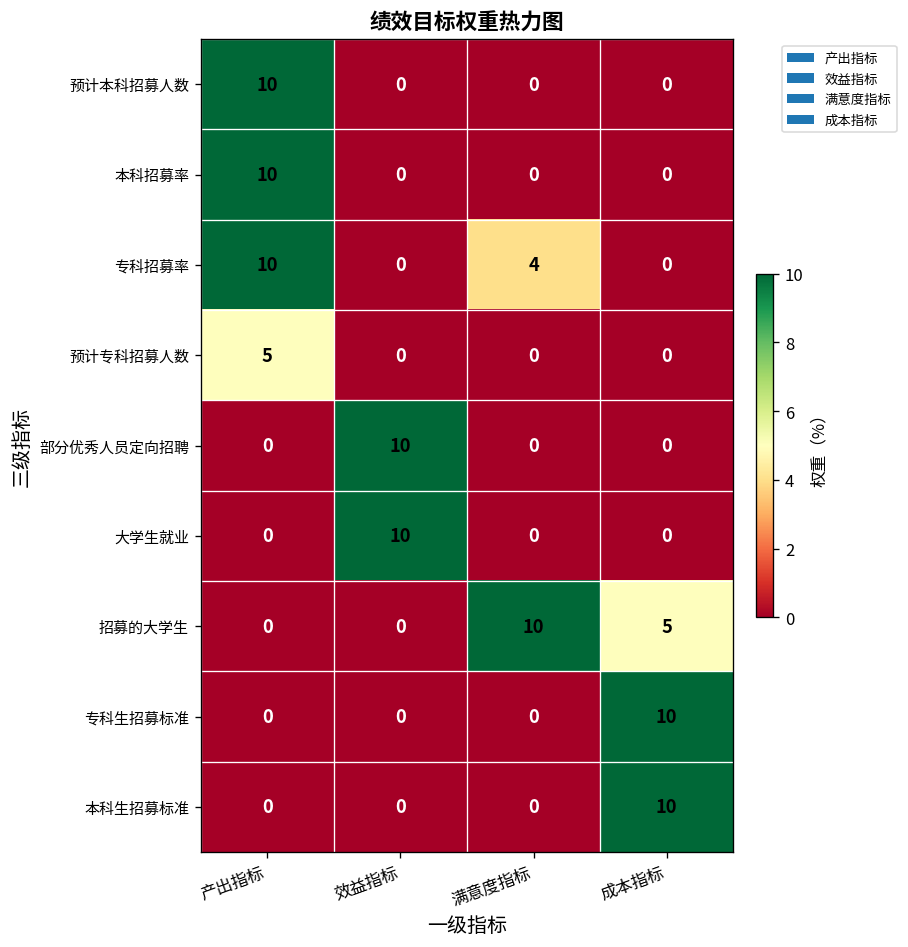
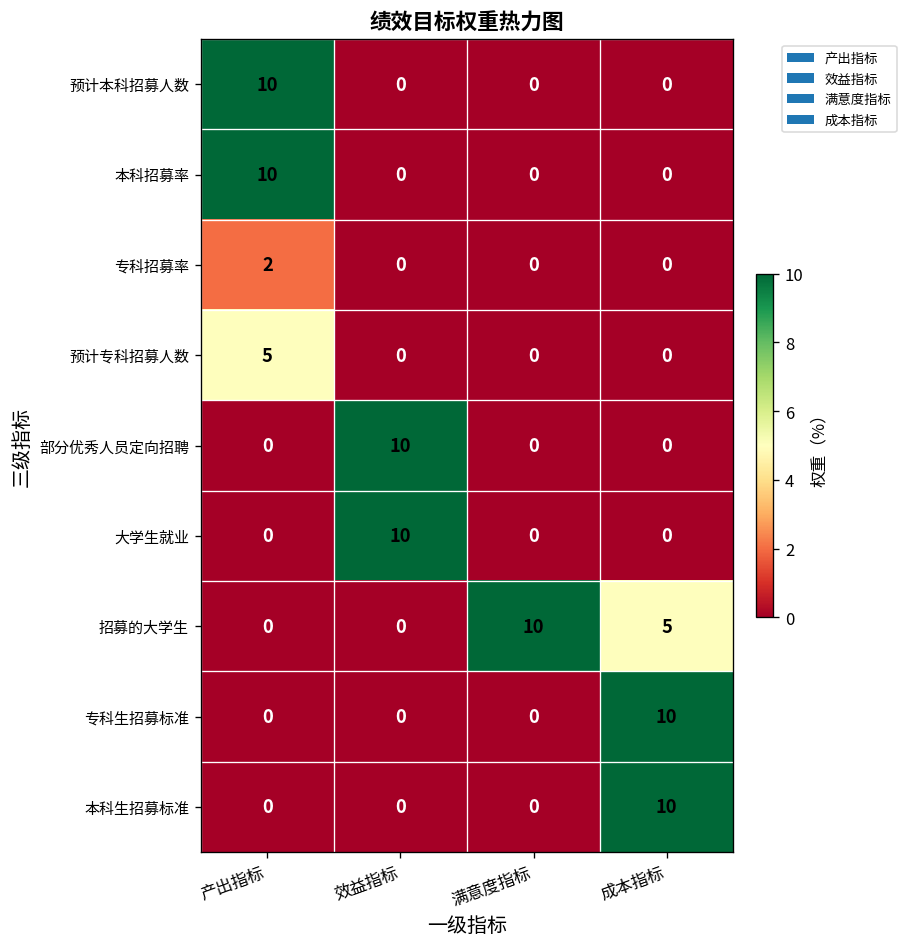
专科招募率, 产出指标: 10 -> 2
专科招募率, 满意度指标: 4 -> 0
